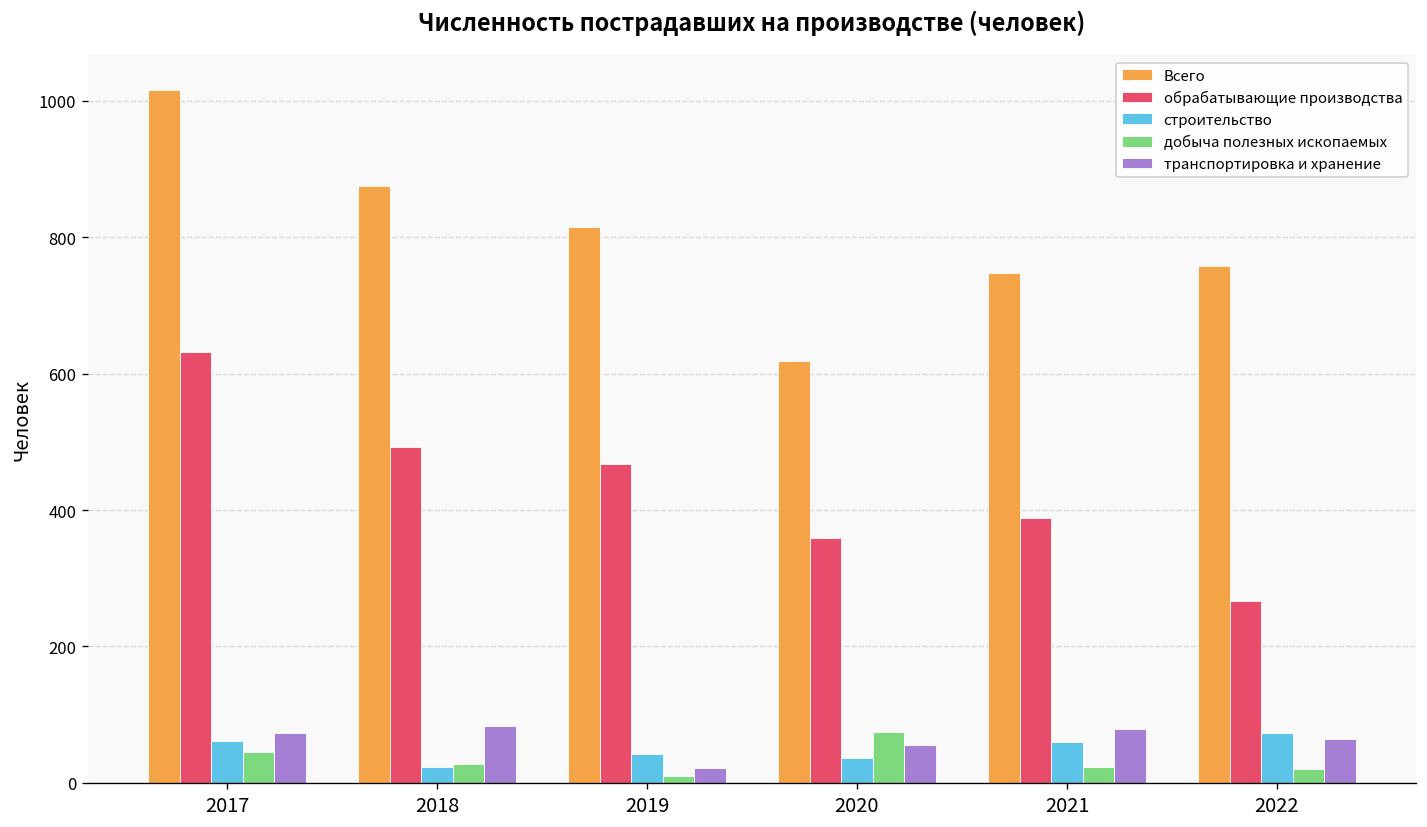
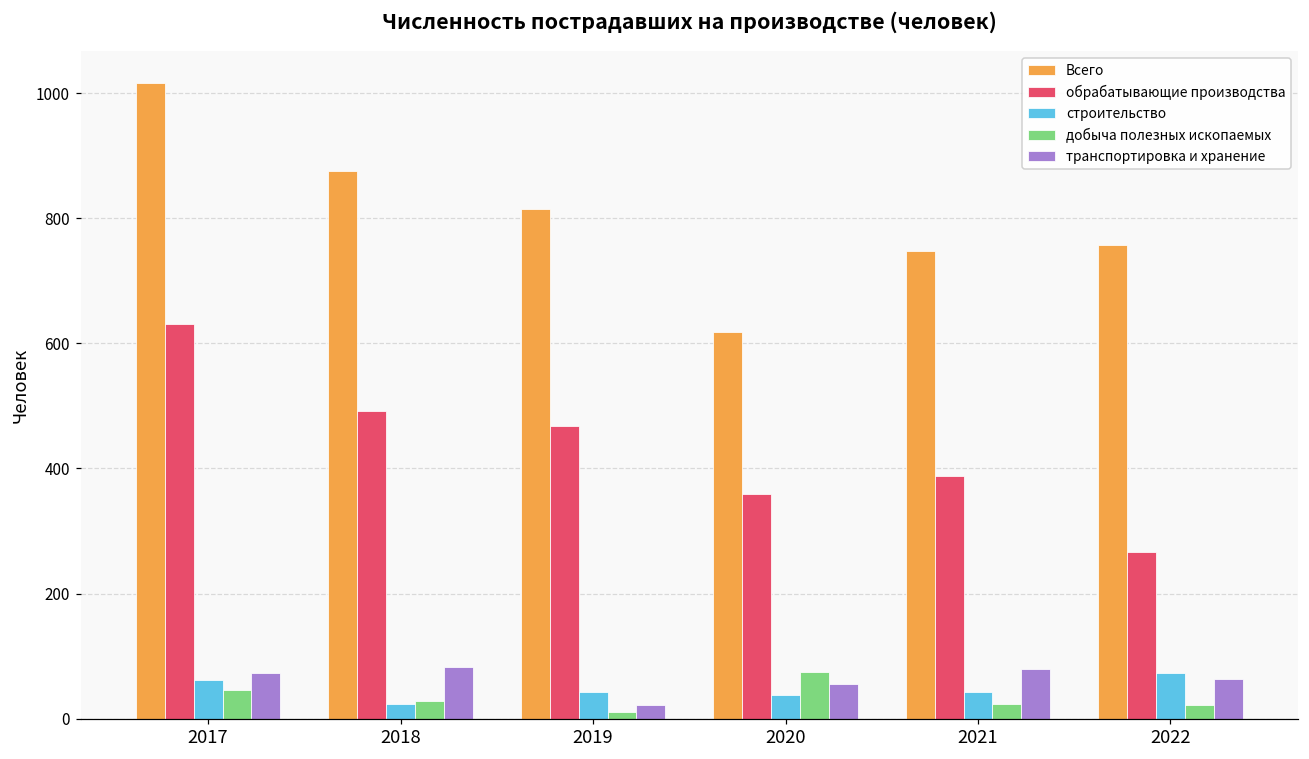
строительство, 2021: 60 -> 40
